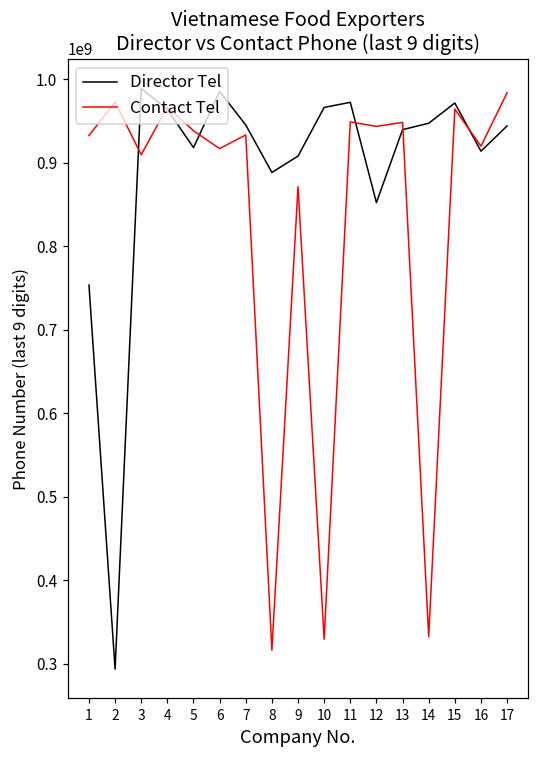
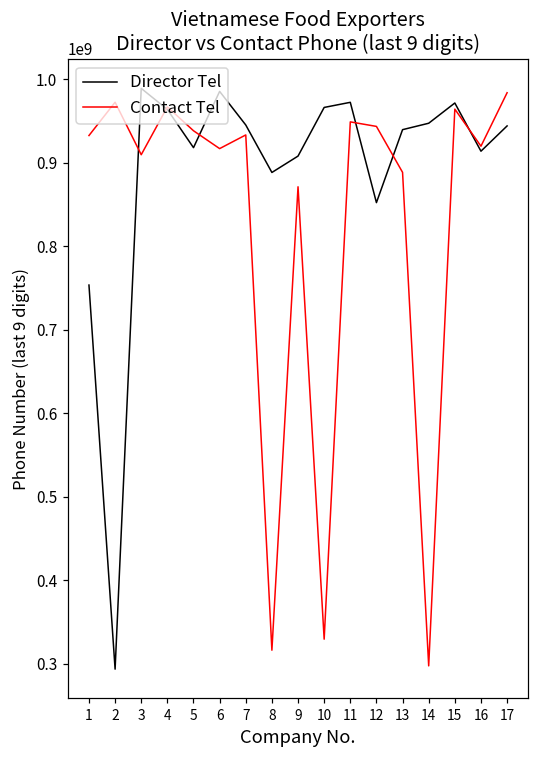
Contact Tel, 13: 950000000 -> 890000000
Contact Tel, 14: 330000000 -> 300000000
